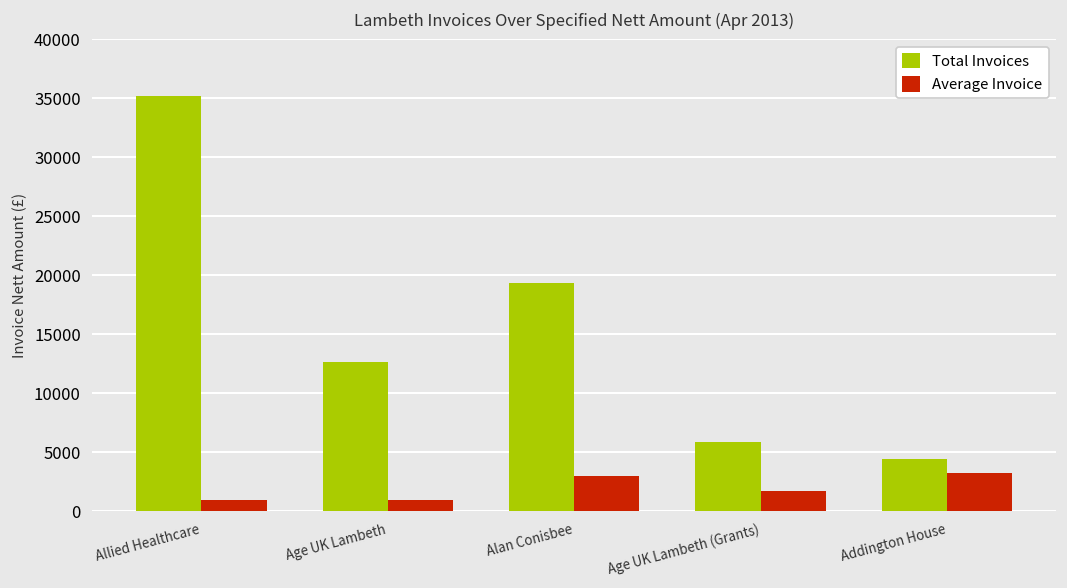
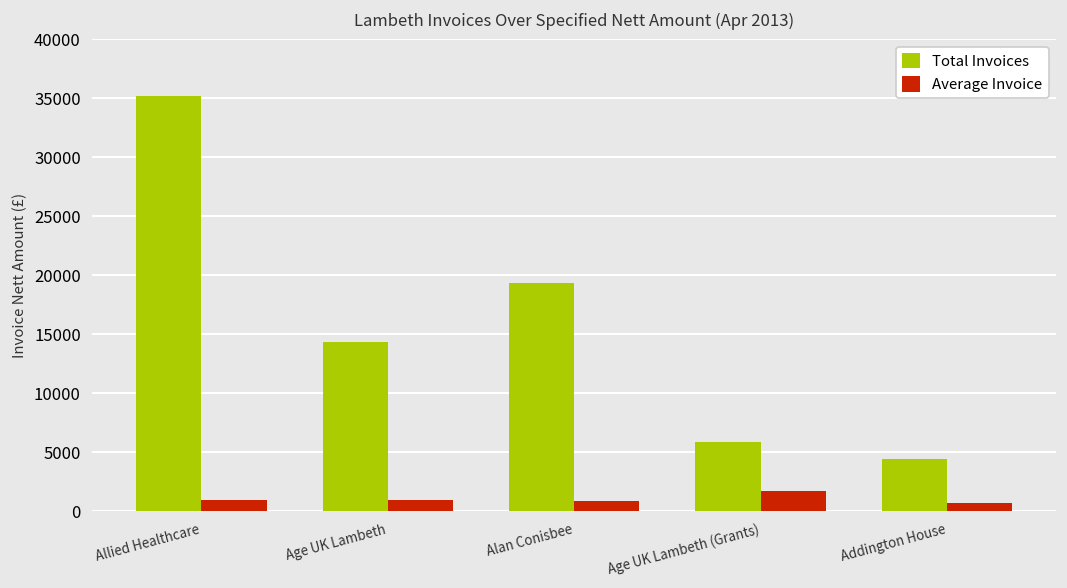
Total Invoices, Age UK Lambeth: 13000 -> 14000
Average Invoice, Alan Conisbee: 3000 -> 1000
Average Invoice, Addington House: 3000 -> 1000
